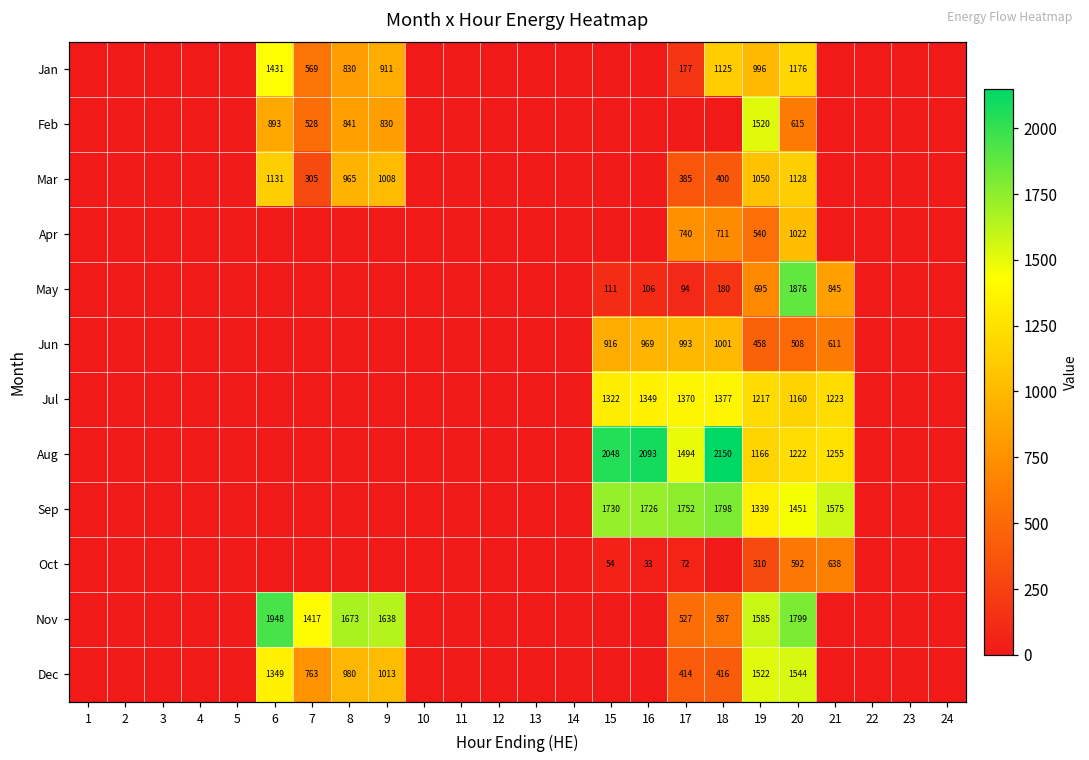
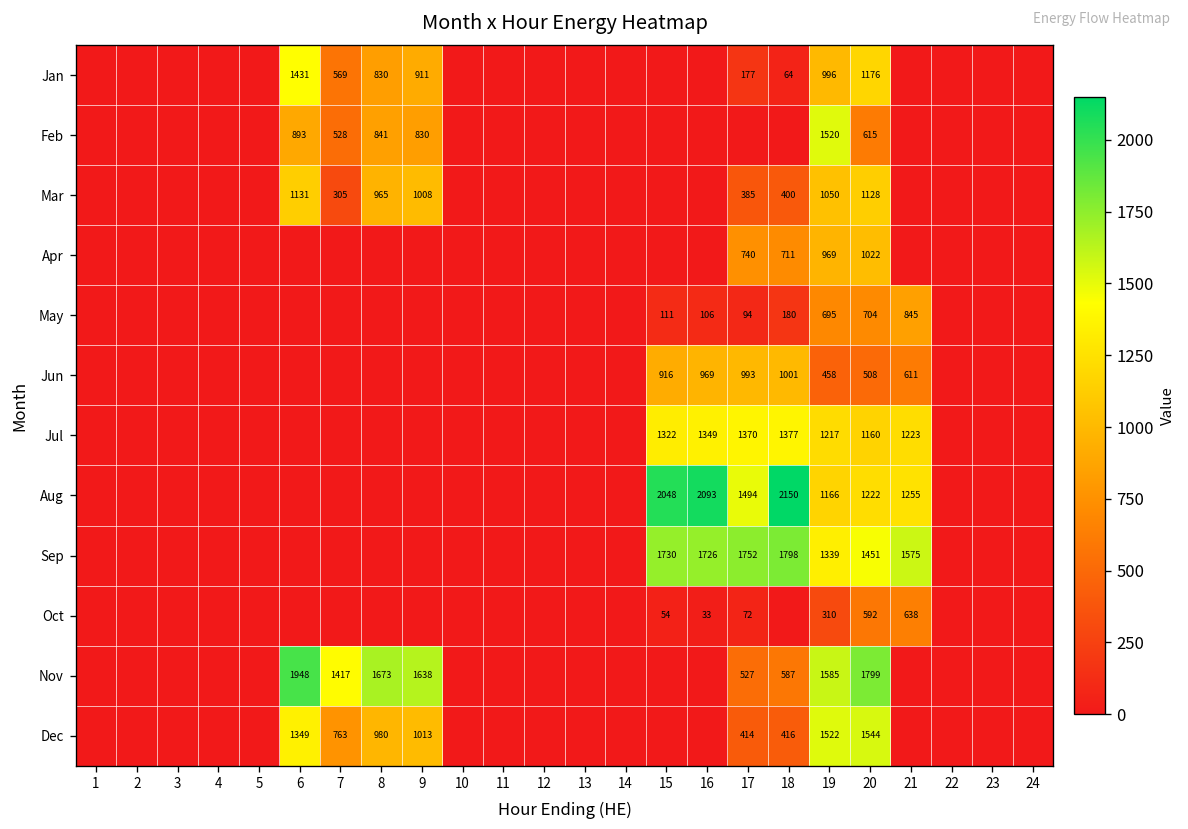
Jan, 18: 1125 -> 64
Apr, 19: 540 -> 969
May, 20: 1876 -> 704
